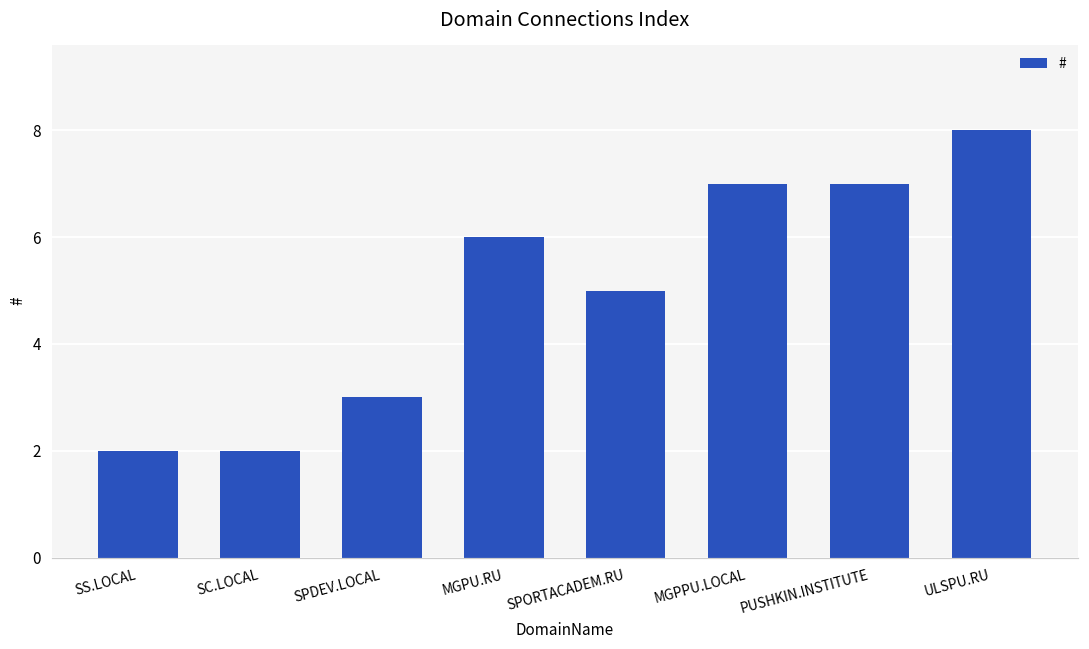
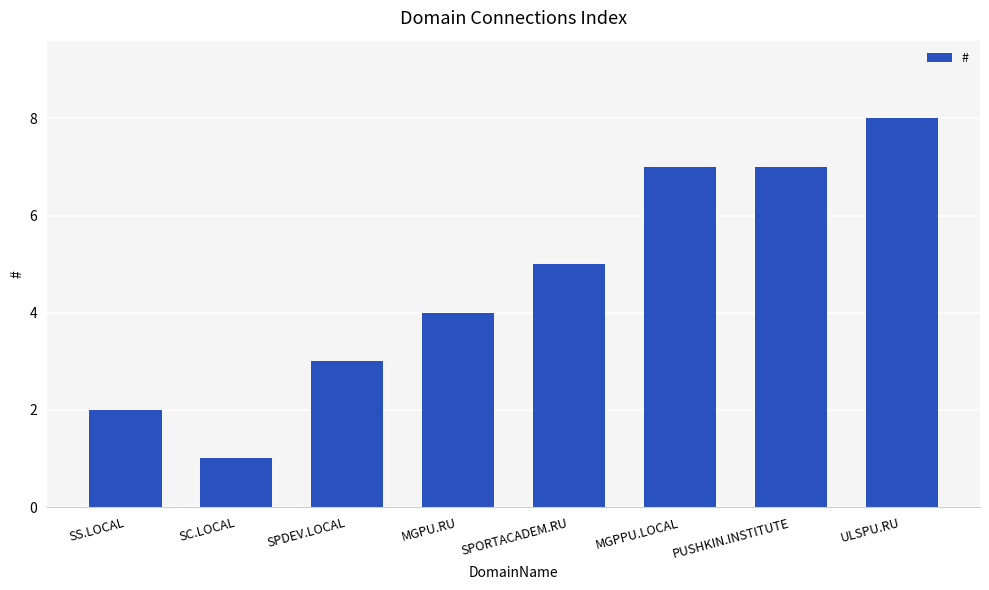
SC.LOCAL: 2 -> 1
MGPU.RU: 6 -> 4
